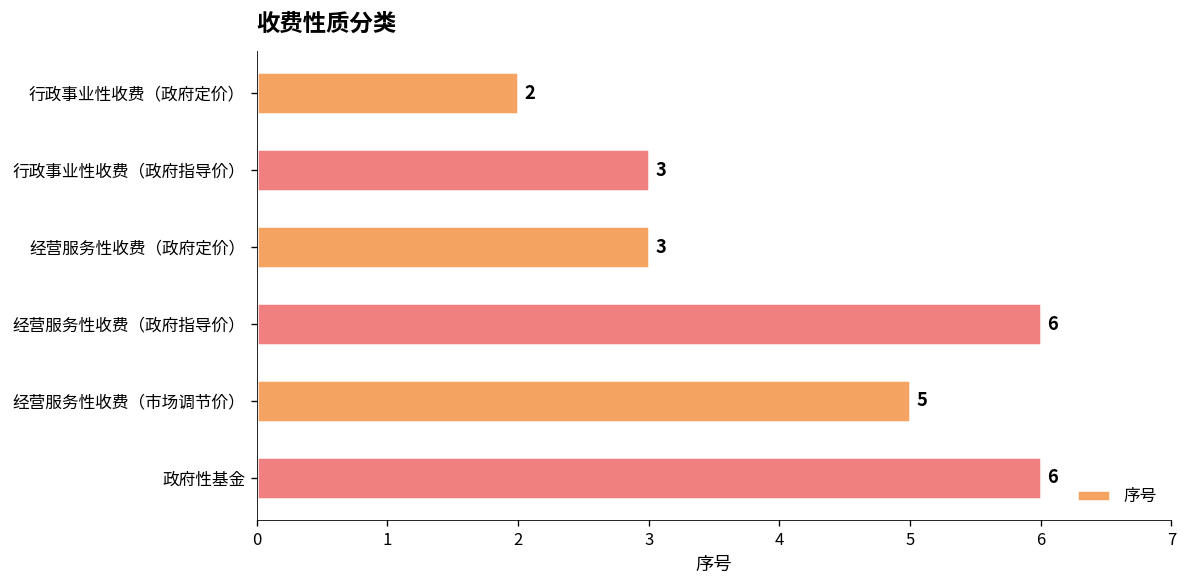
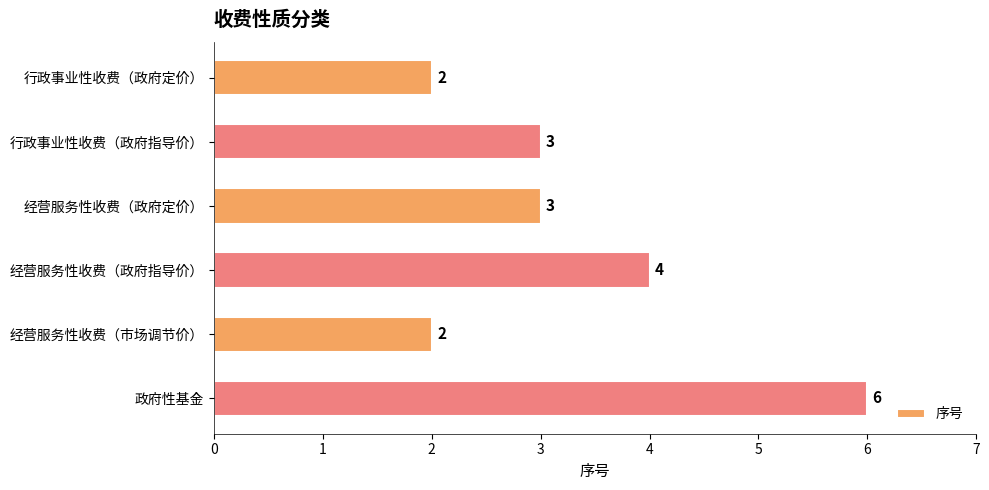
经营服务性收费（政府指导价）: 6 -> 4
经营服务性收费（市场调节价）: 5 -> 2
